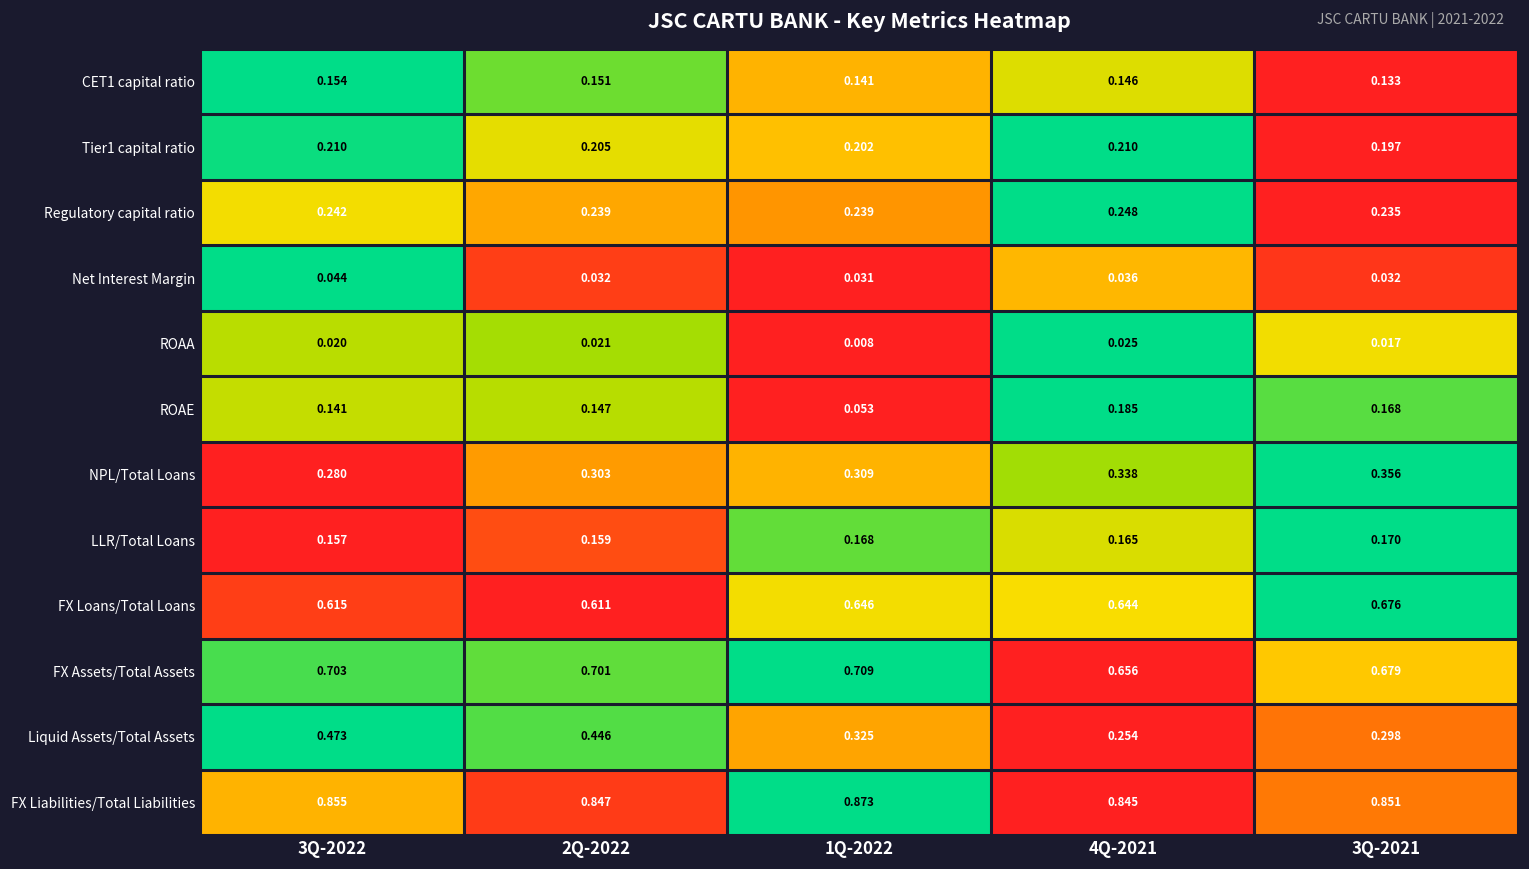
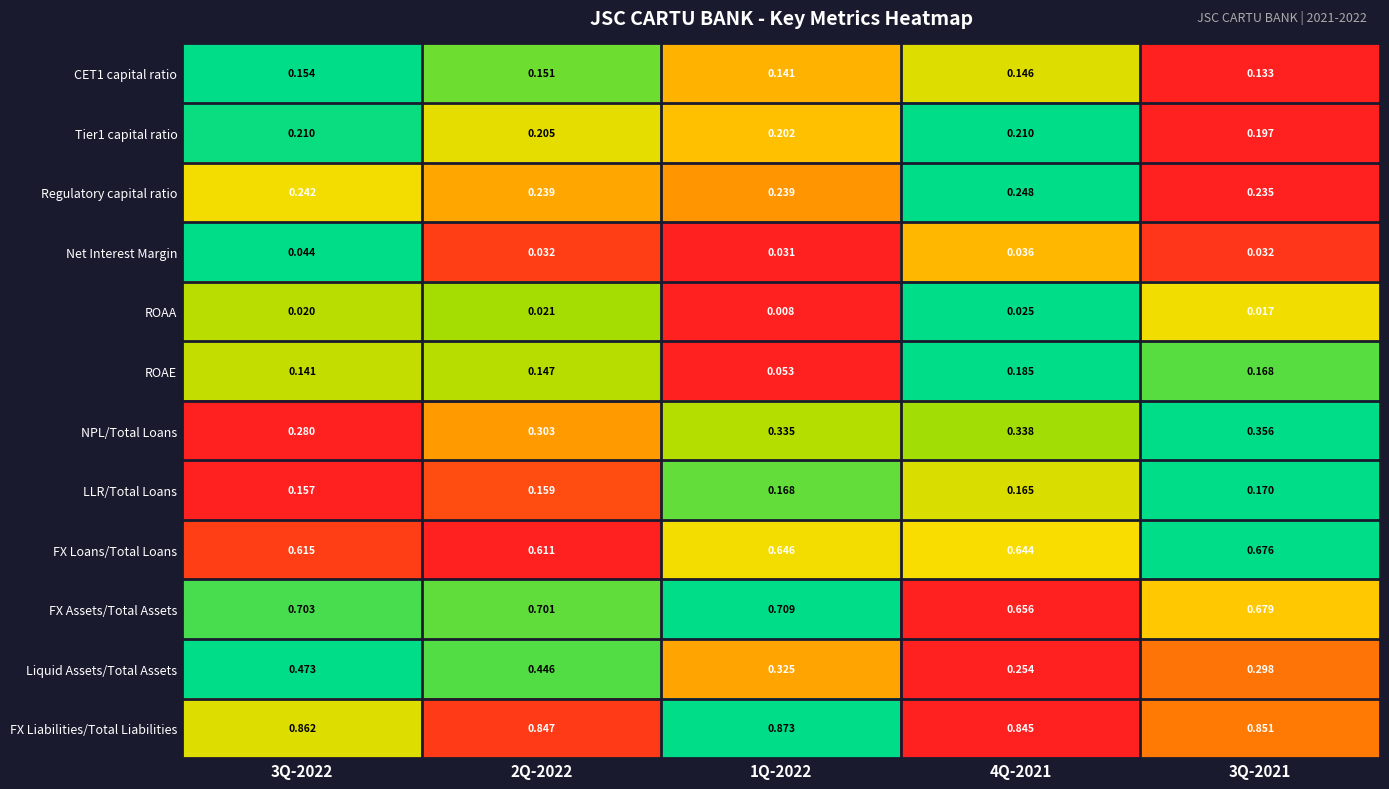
NPL/Total Loans, 1Q-2022: 0.309 -> 0.335
FX Liabilities/Total Liabilities, 3Q-2022: 0.855 -> 0.862
